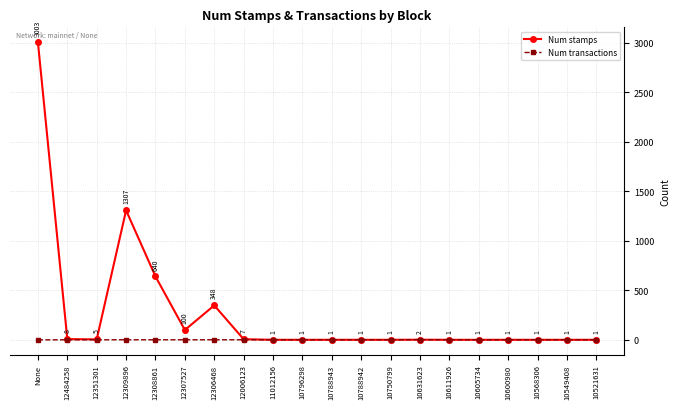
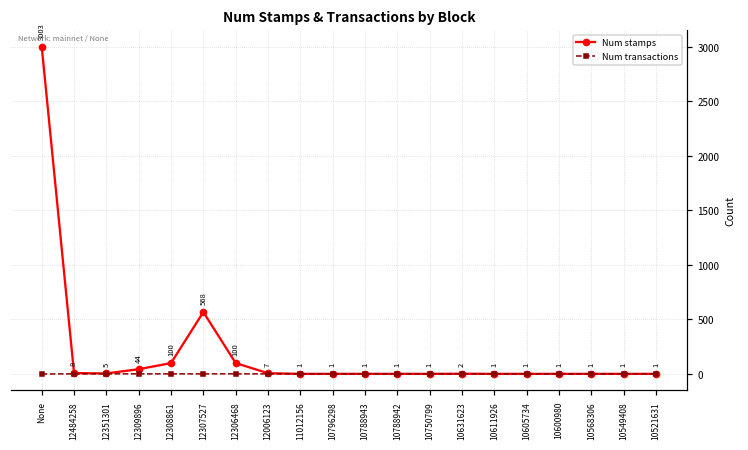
Num stamps, 12309896: 1307 -> 44
Num stamps, 12308861: 640 -> 100
Num stamps, 12307527: 100 -> 568
Num stamps, 12306468: 348 -> 100
